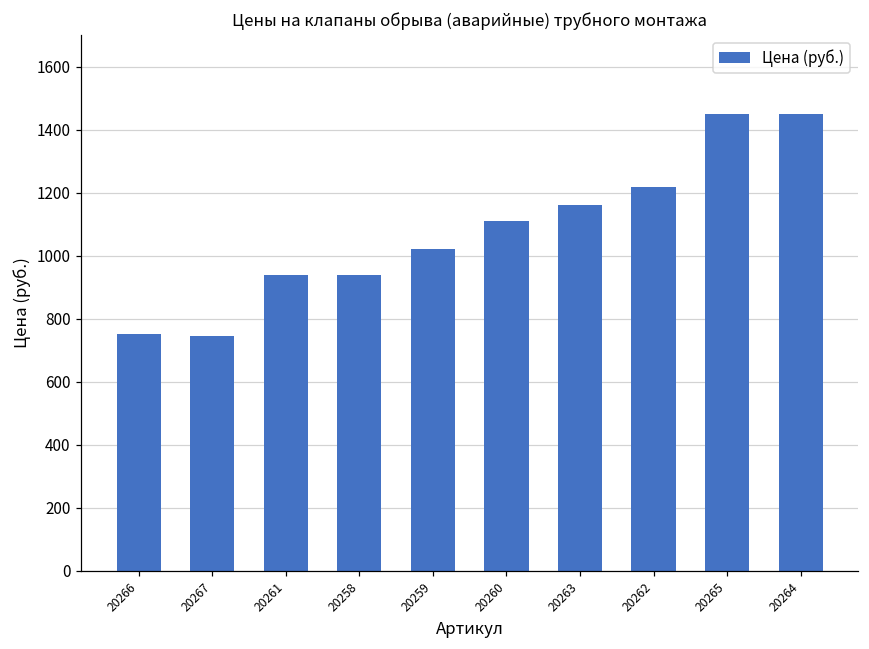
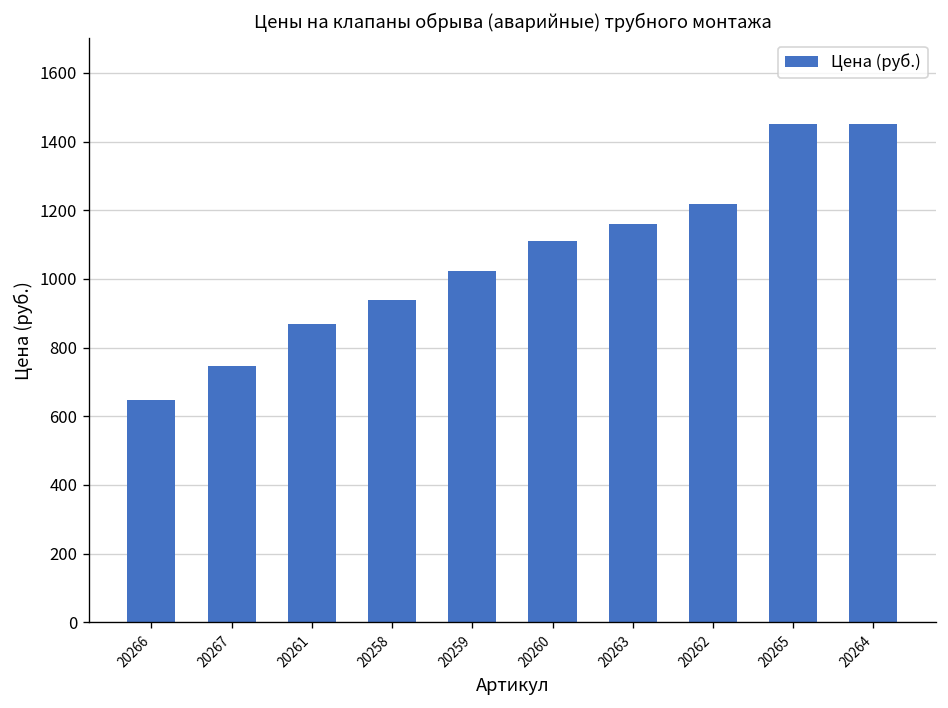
20266: 750 -> 650
20261: 940 -> 870
